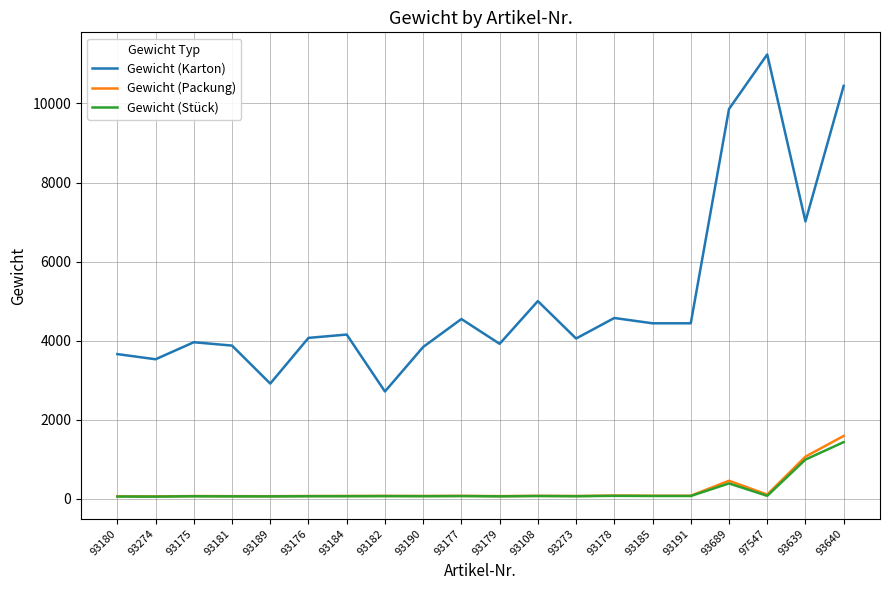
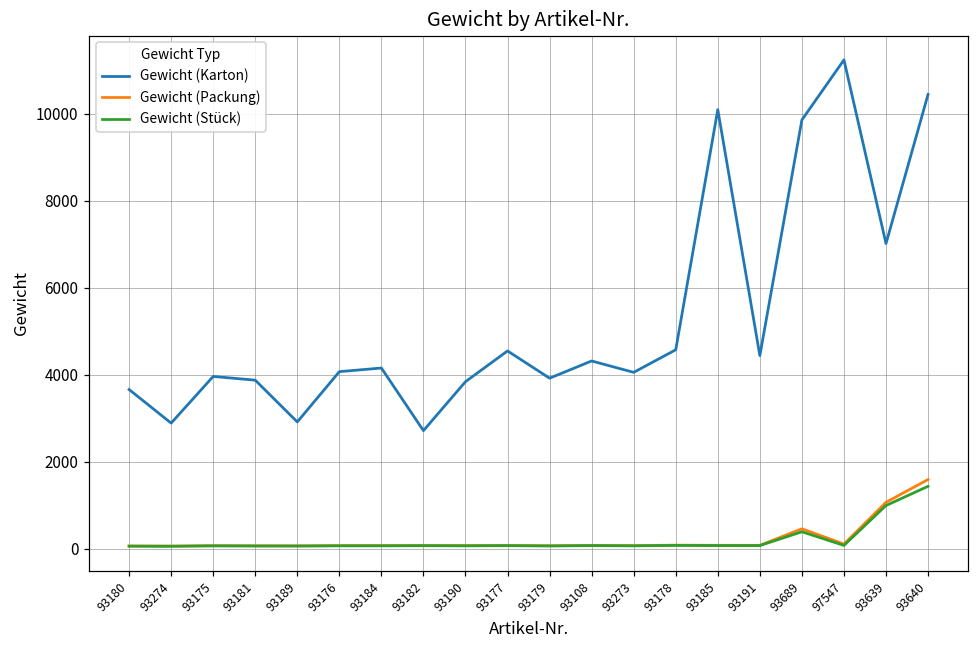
Gewicht (Karton), 93274: 3500 -> 2900
Gewicht (Karton), 93108: 5000 -> 4300
Gewicht (Karton), 93185: 4400 -> 10100
